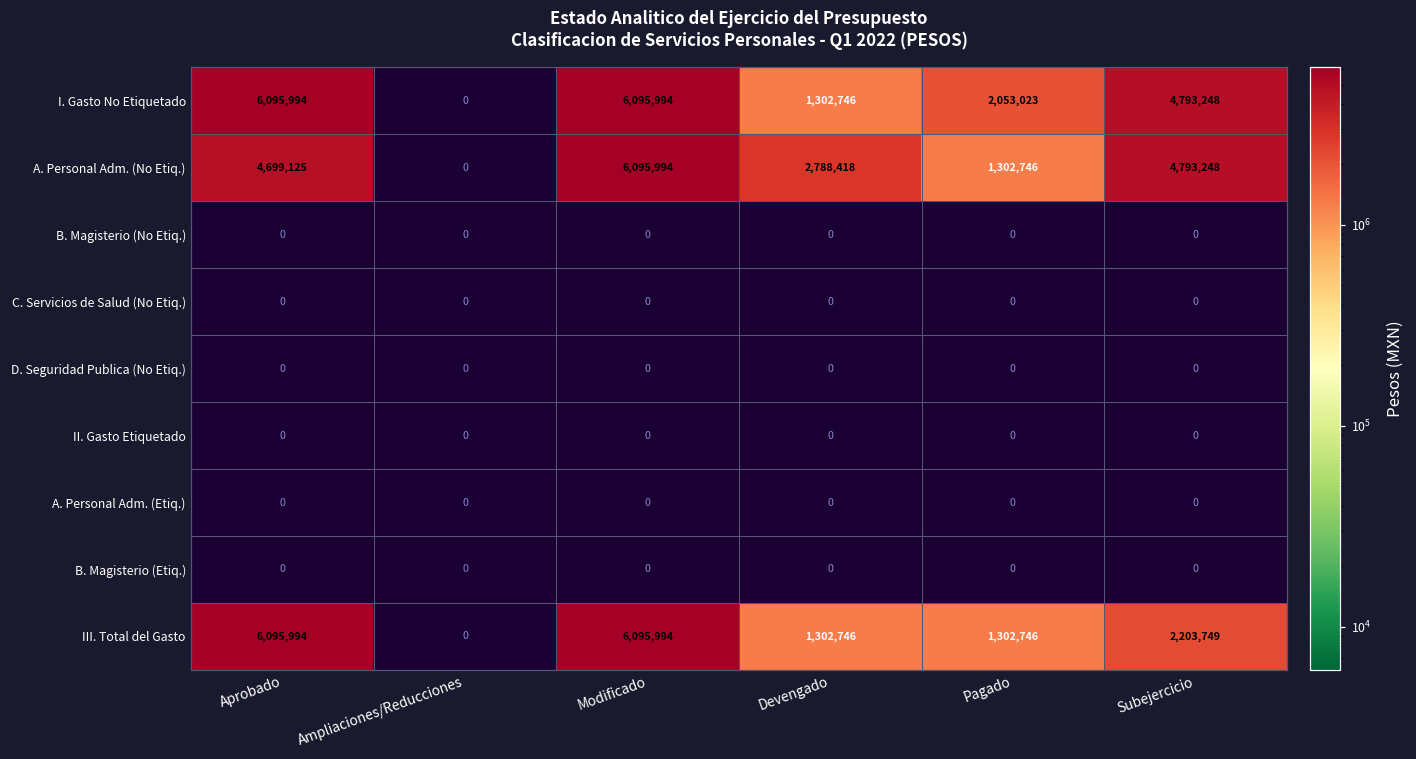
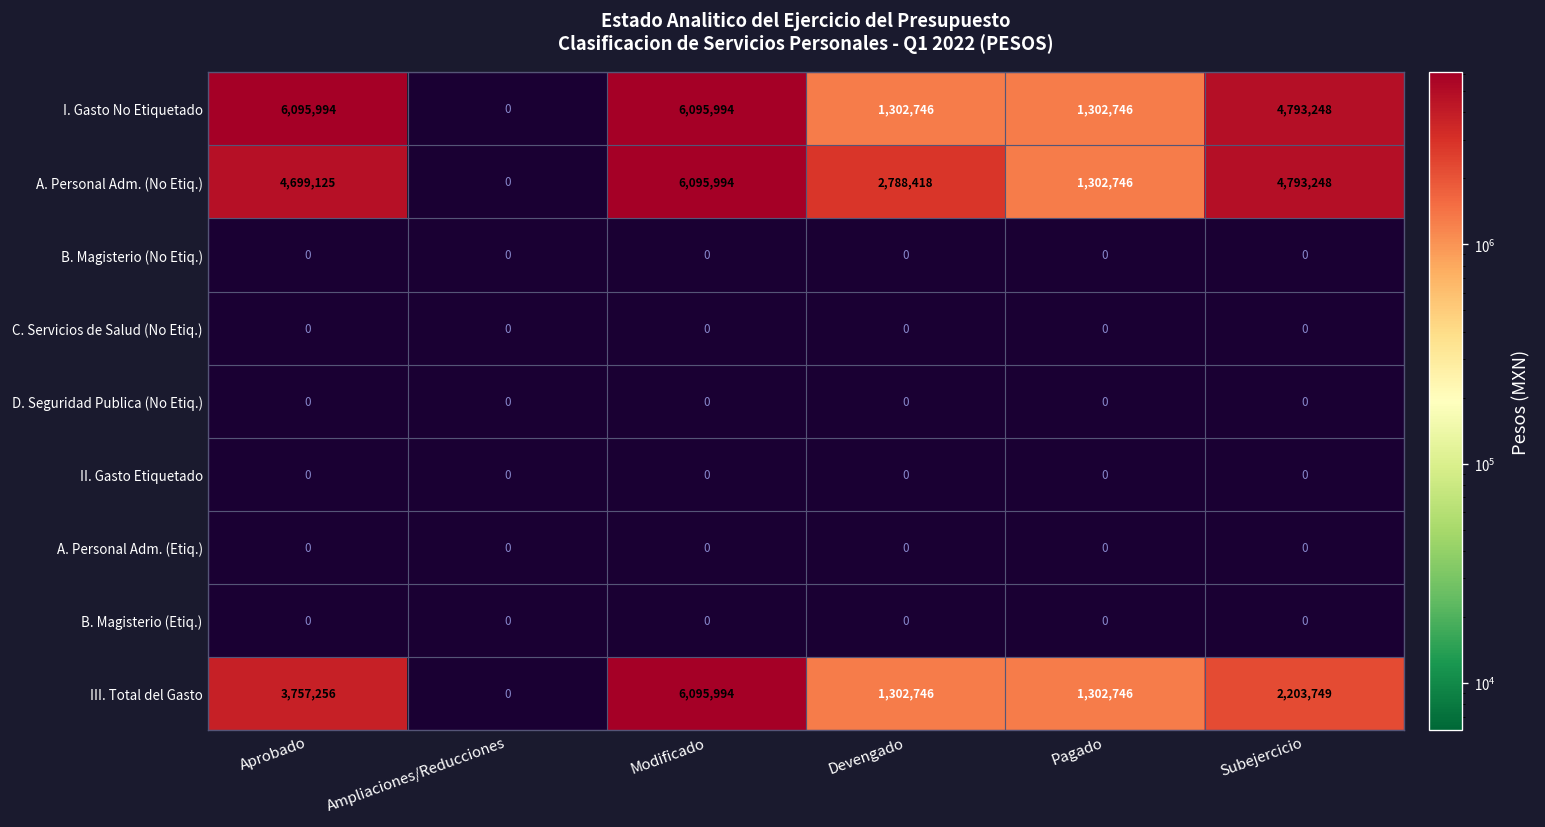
I. Gasto No Etiquetado, Pagado: 2,053,023 -> 1,302,746
III. Total del Gasto, Aprobado: 6,095,994 -> 3,757,256
